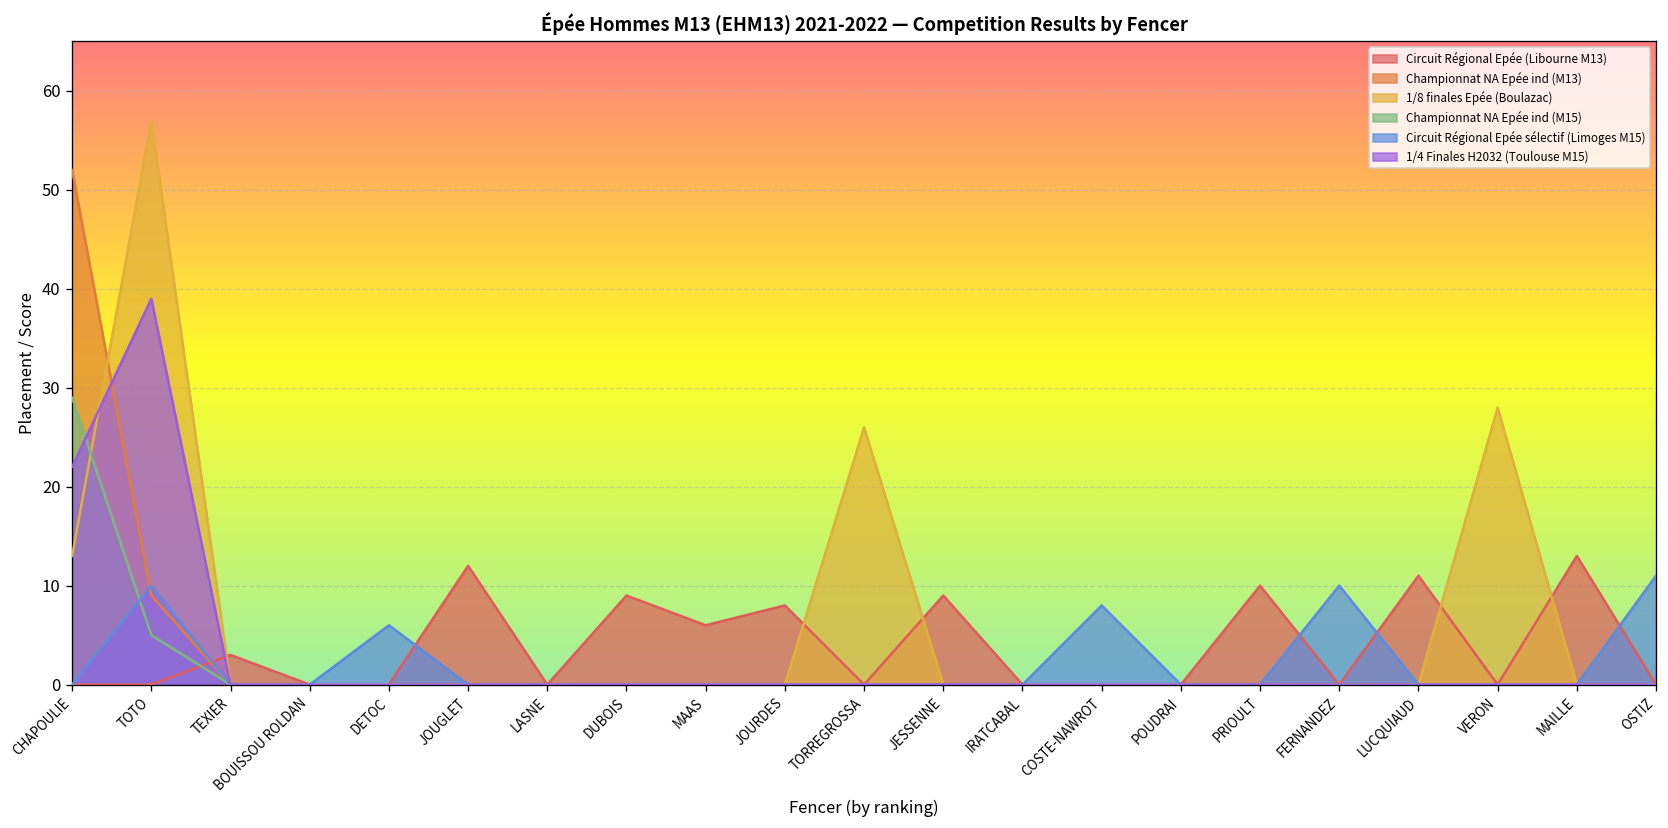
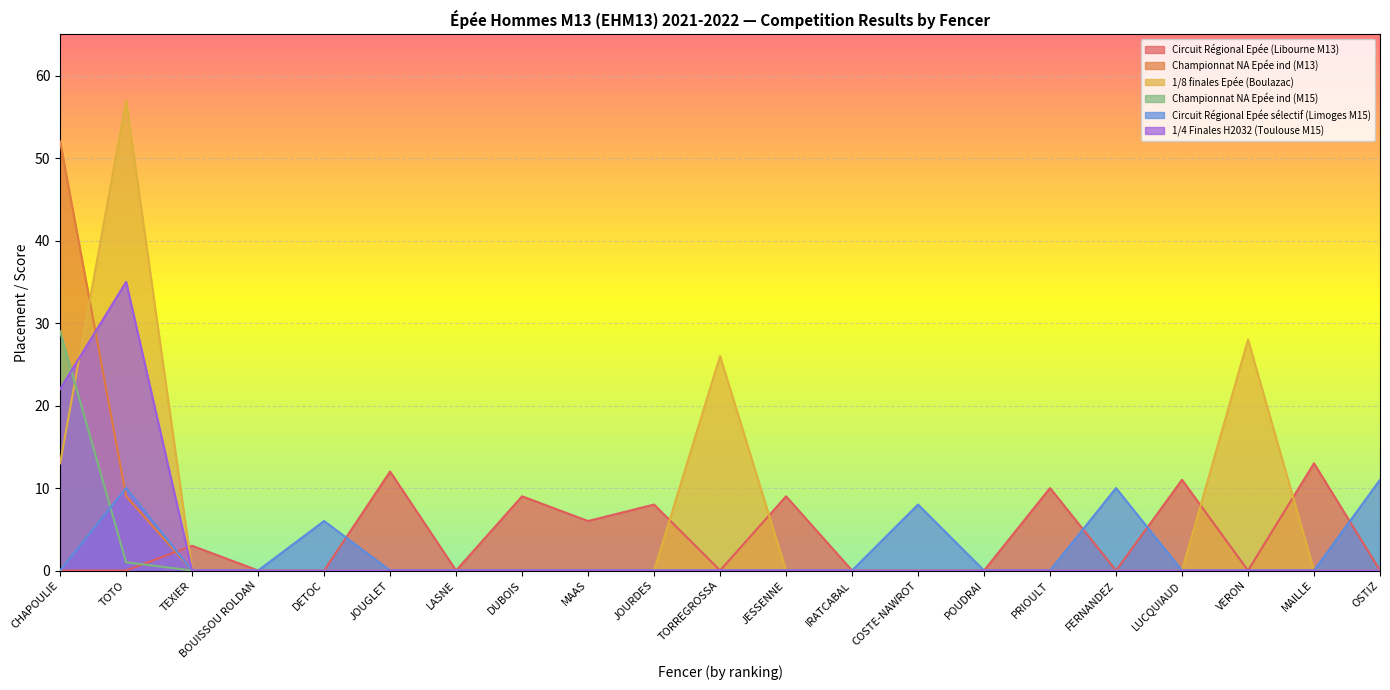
Championnat NA Epée ind (M15), TOTO: 5 -> 1
1/4 Finales H2032 (Toulouse M15), TOTO: 39 -> 35
